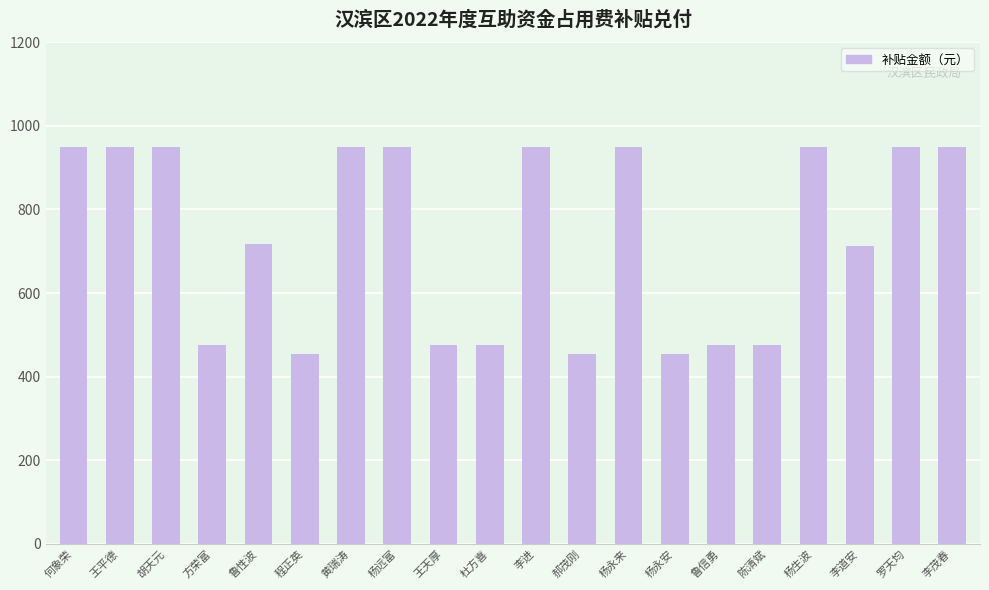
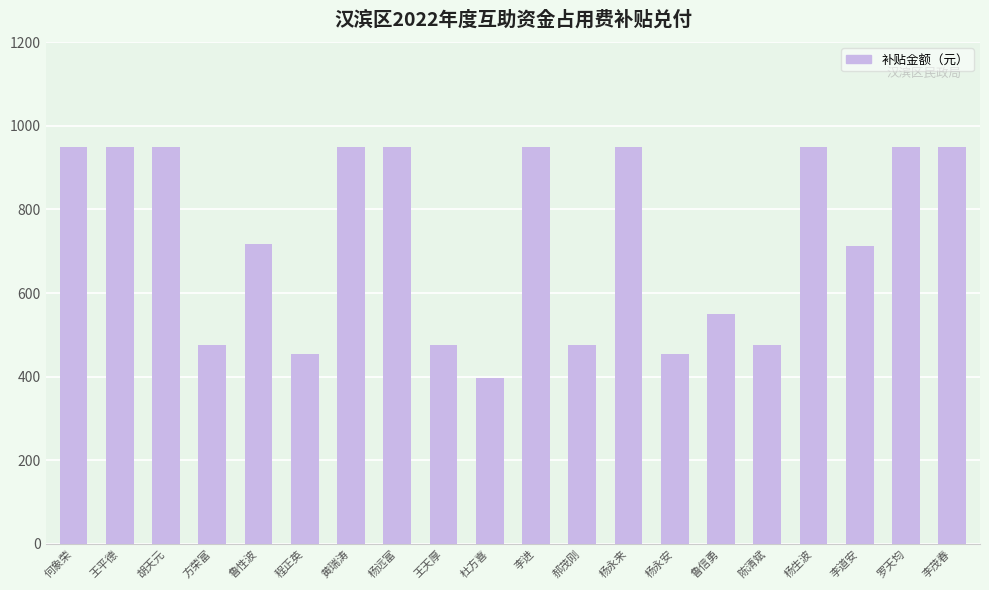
杜方喜: 480 -> 400
郝茂刚: 450 -> 480
鲁信勇: 480 -> 550
